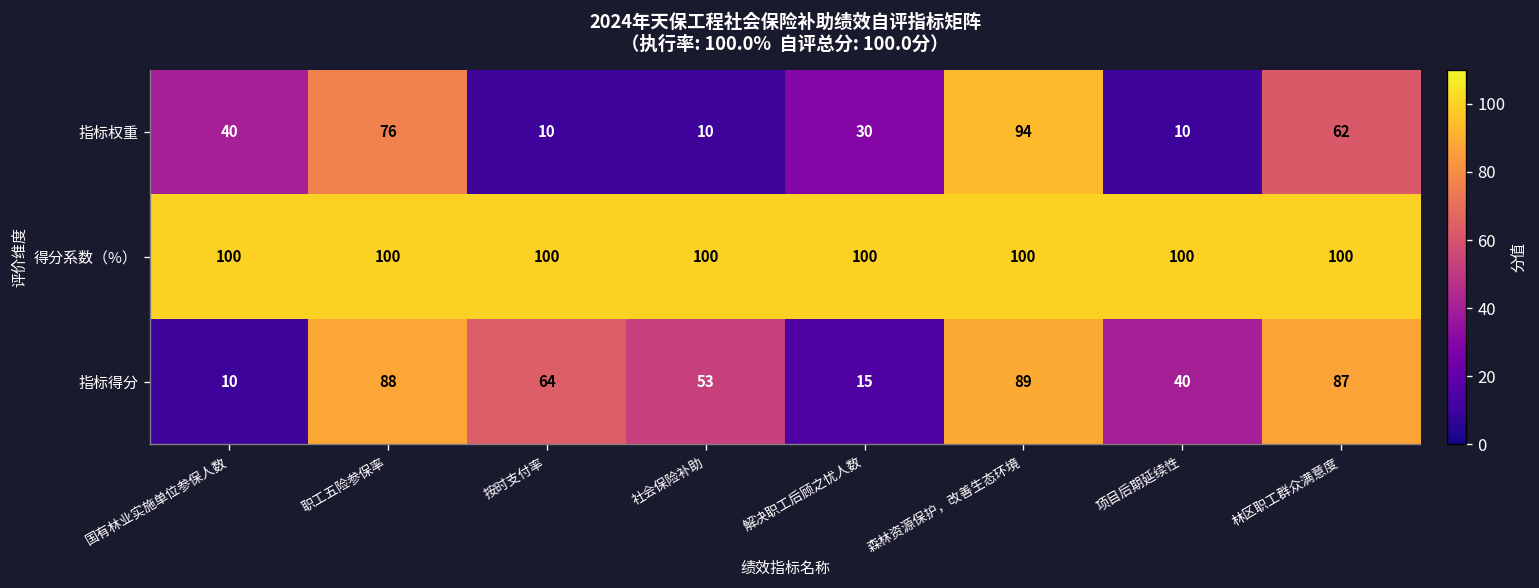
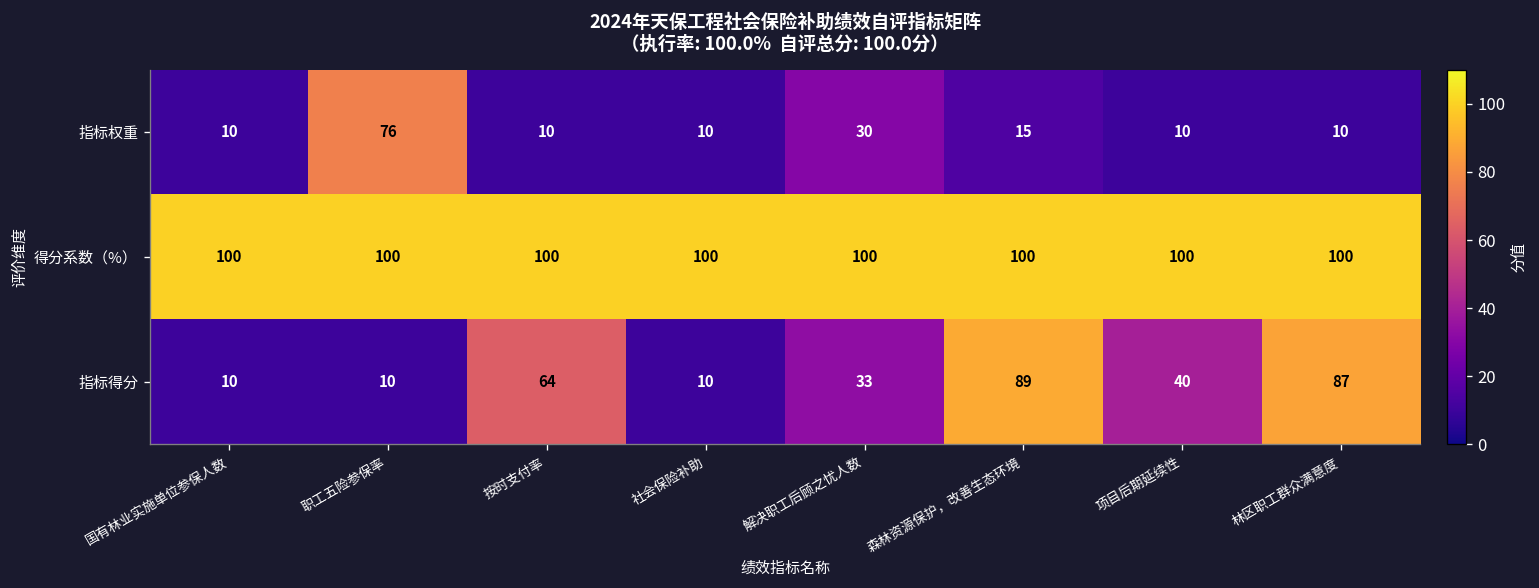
指标权重, 国有林业实施单位参保人数: 40 -> 10
指标权重, 森林资源保护，改善生态环境: 94 -> 15
指标权重, 林区职工群众满意度: 62 -> 10
指标得分, 职工五险参保率: 88 -> 10
指标得分, 社会保险补助: 53 -> 10
指标得分, 解决职工后顾之忧人数: 15 -> 33
